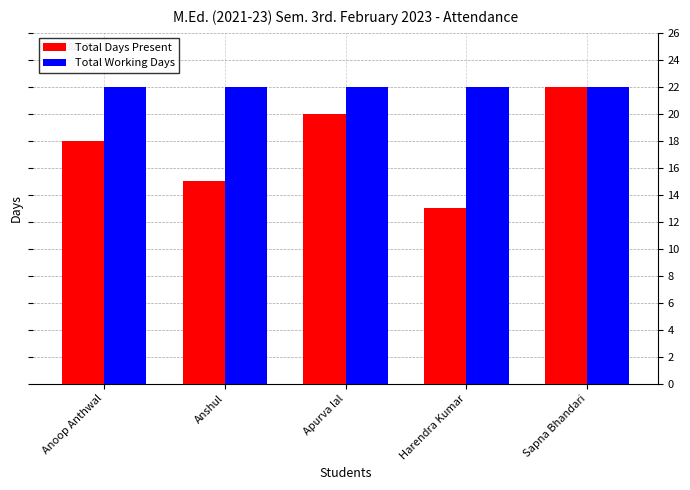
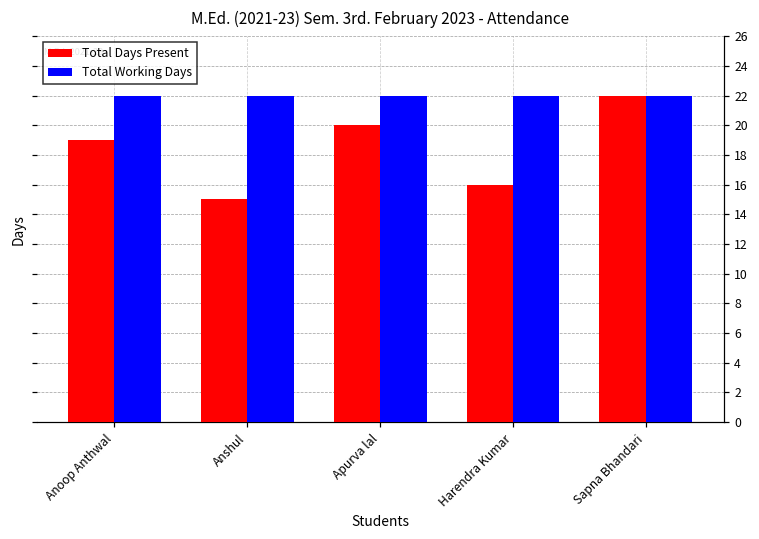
Total Days Present, Anoop Anthwal: 18 -> 19
Total Days Present, Harendra Kumar: 13 -> 16
